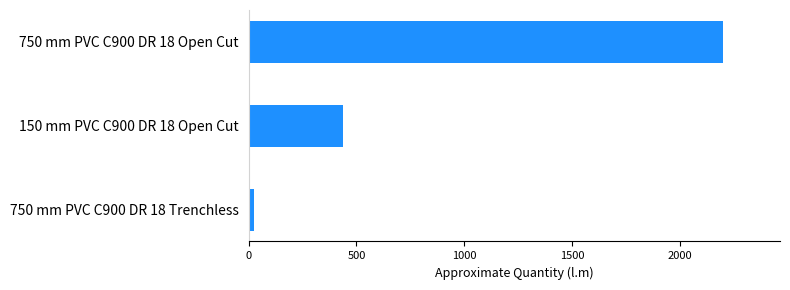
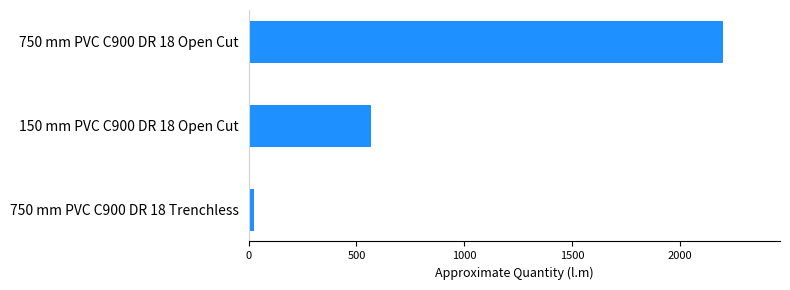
150 mm PVC C900 DR 18 Open Cut: 440 -> 570
